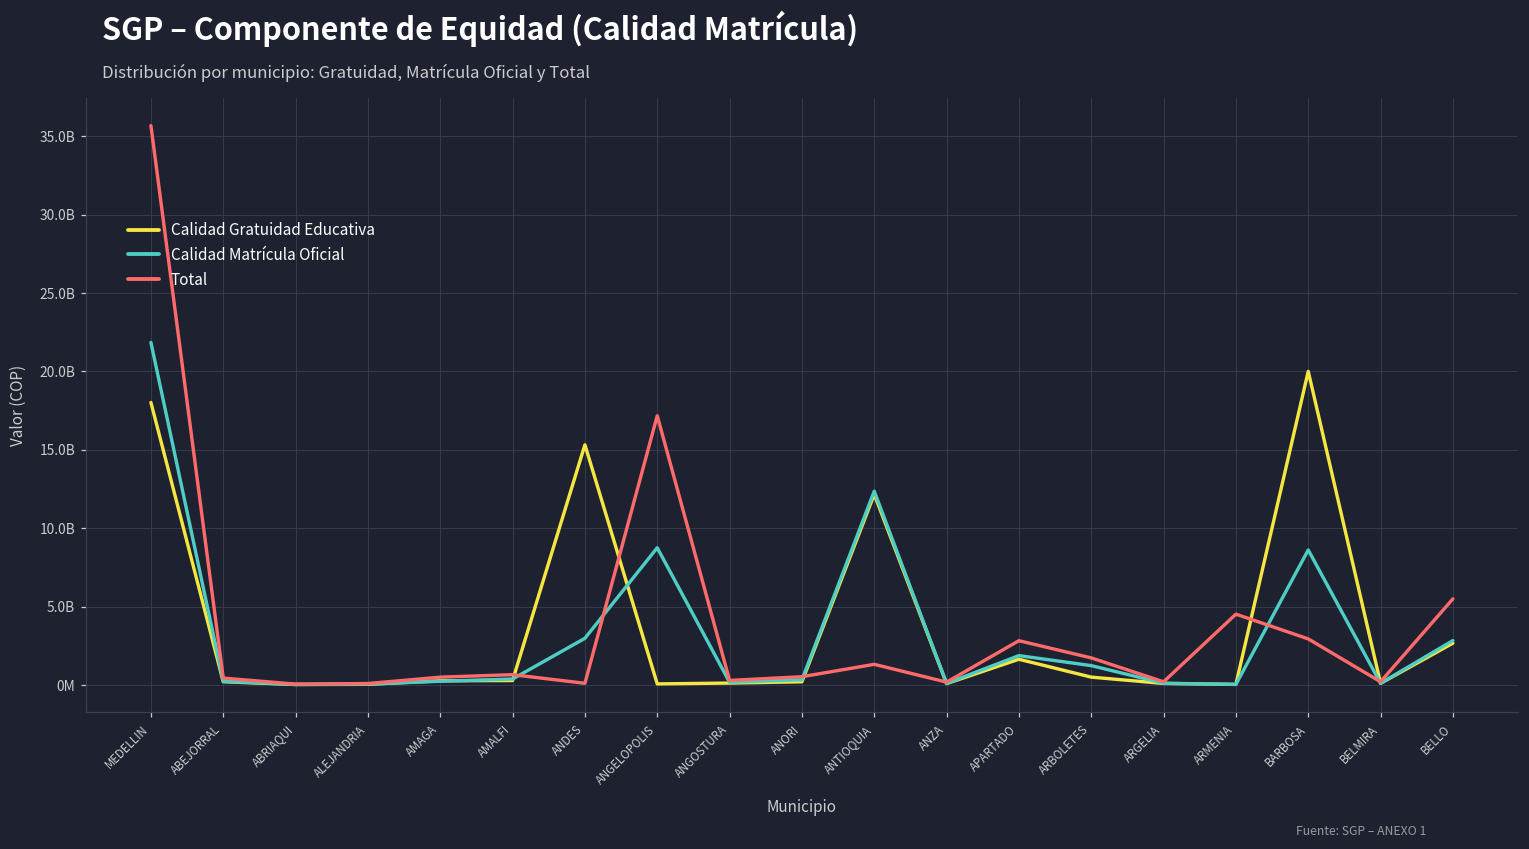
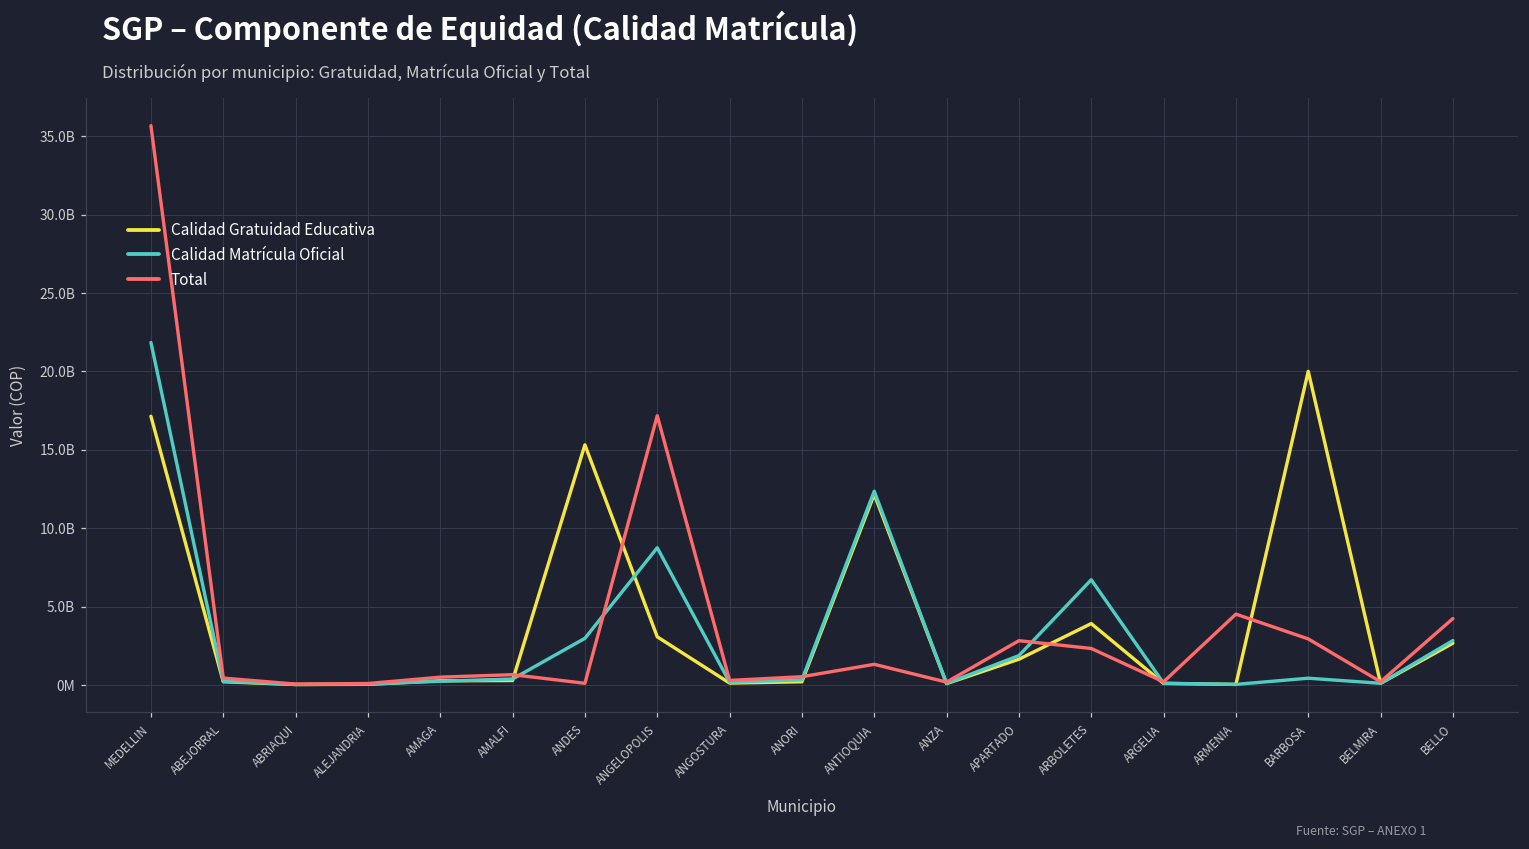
Calidad Gratuidad Educativa, MEDELLIN: 18000000000 -> 17100000000
Calidad Gratuidad Educativa, ANGELOPOLIS: 100000000 -> 3100000000
Calidad Gratuidad Educativa, ARBOLETES: 500000000 -> 3900000000
Calidad Matrícula Oficial, ARBOLETES: 1200000000 -> 6700000000
Total, ARBOLETES: 1700000000 -> 2300000000
Calidad Matrícula Oficial, BARBOSA: 8600000000 -> 400000000
Total, BELLO: 5500000000 -> 4200000000
